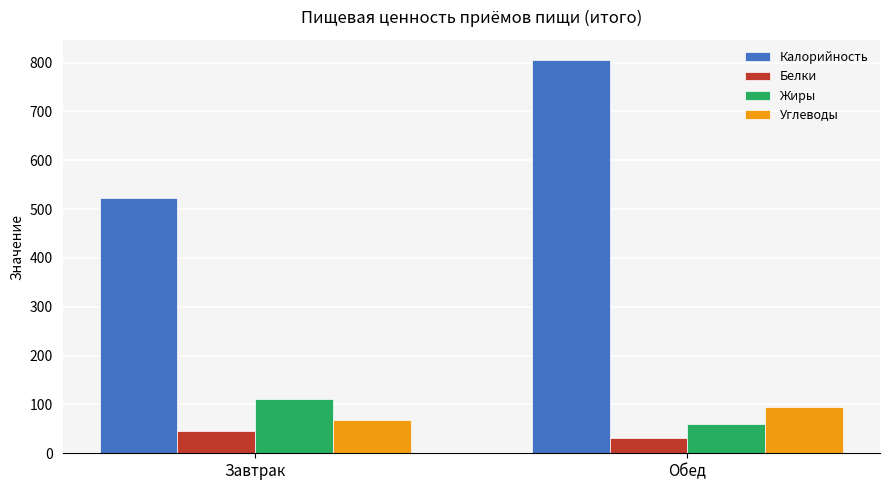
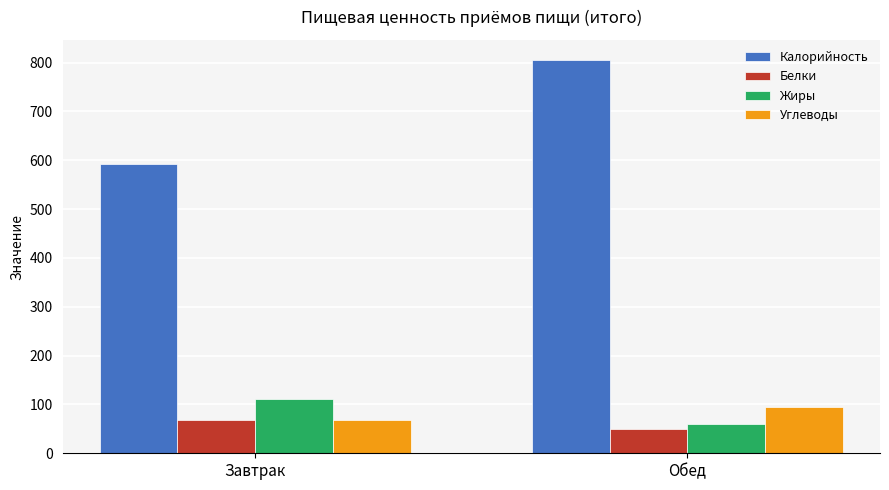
Калорийность, Завтрак: 520 -> 590
Белки, Завтрак: 50 -> 70
Белки, Обед: 30 -> 50
